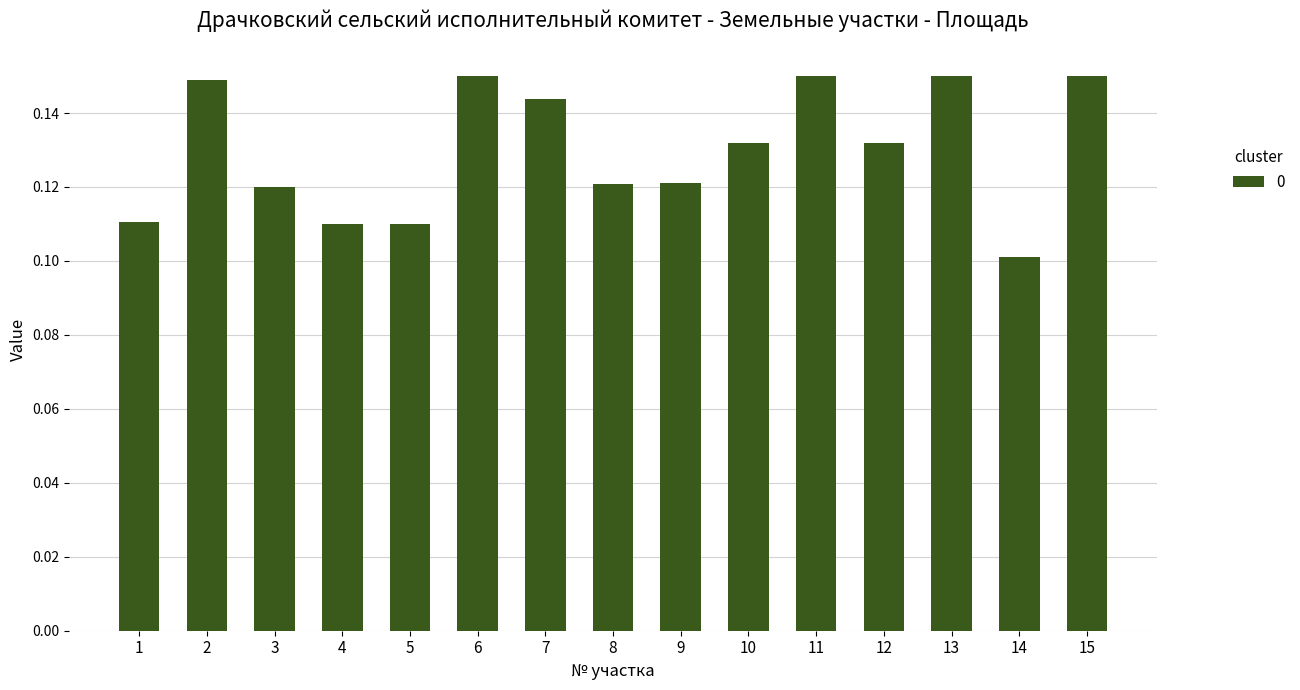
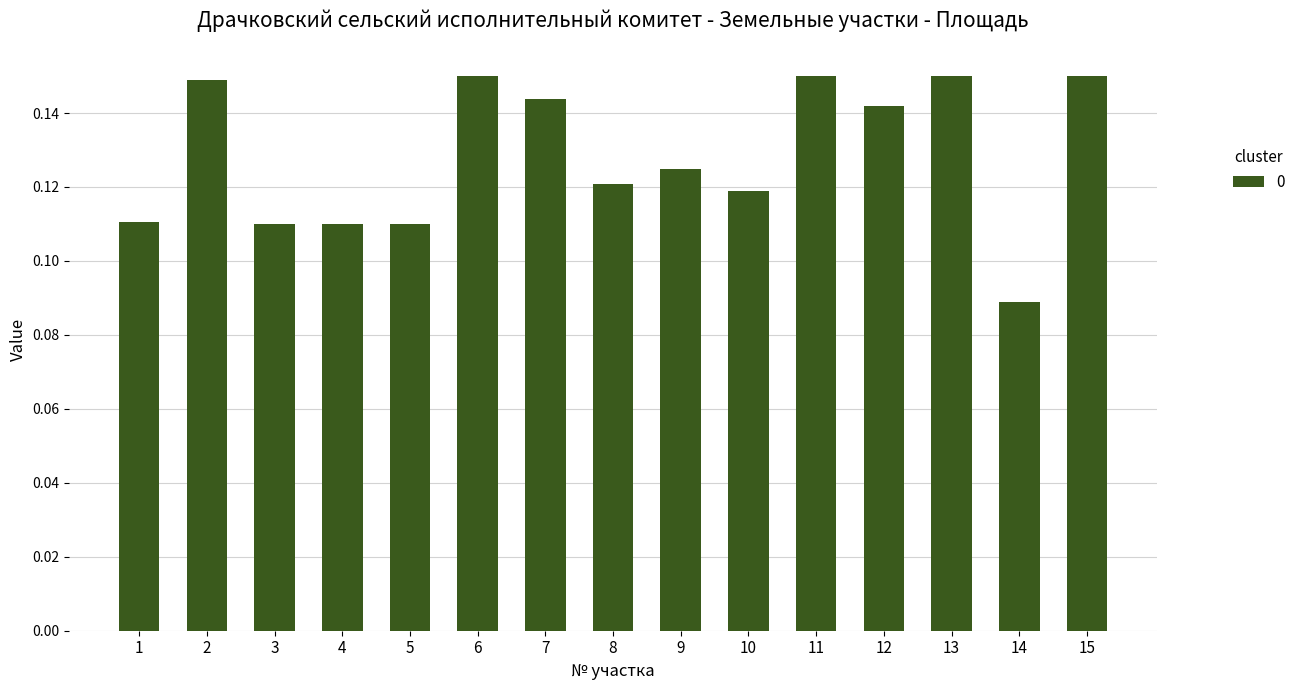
3: 0.12 -> 0.11
9: 0.121 -> 0.125
10: 0.132 -> 0.119
12: 0.132 -> 0.142
14: 0.101 -> 0.089
